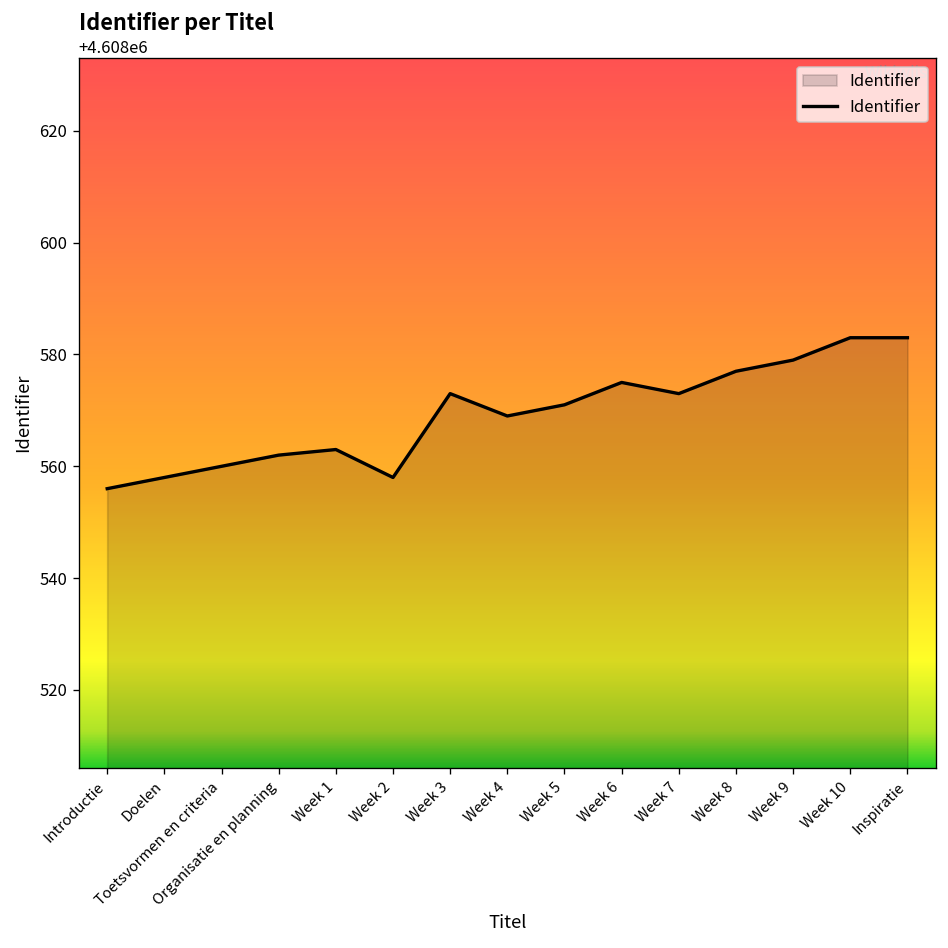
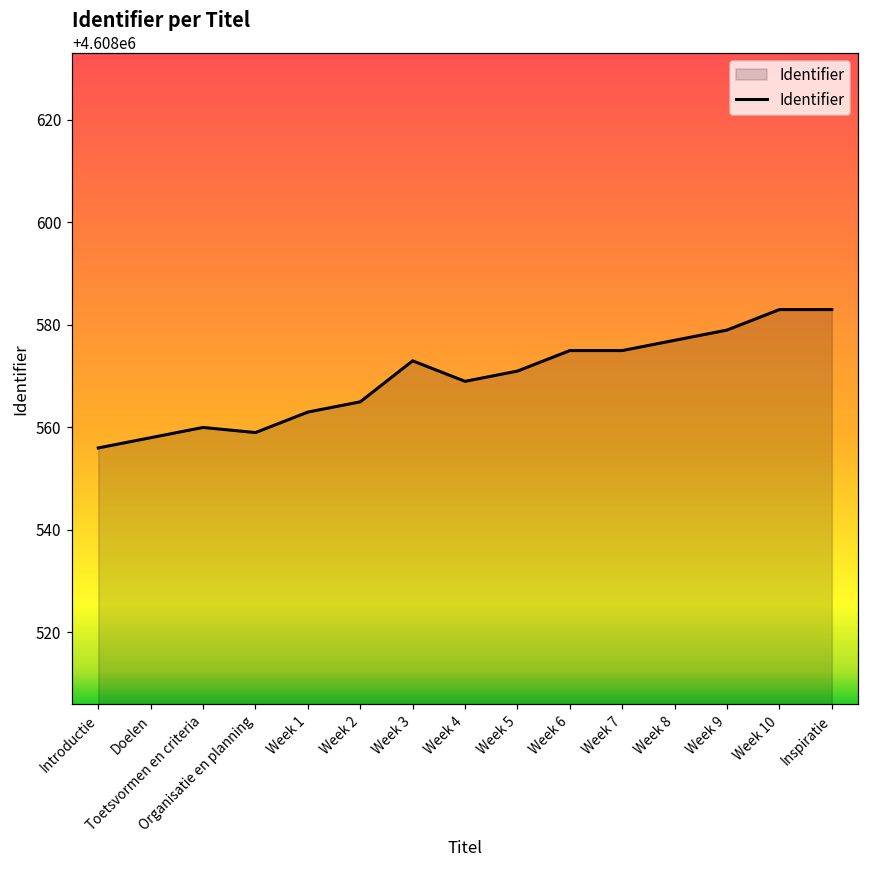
Organisatie en planning: 4608562 -> 4608559
Week 2: 4608558 -> 4608565
Week 7: 4608573 -> 4608575
